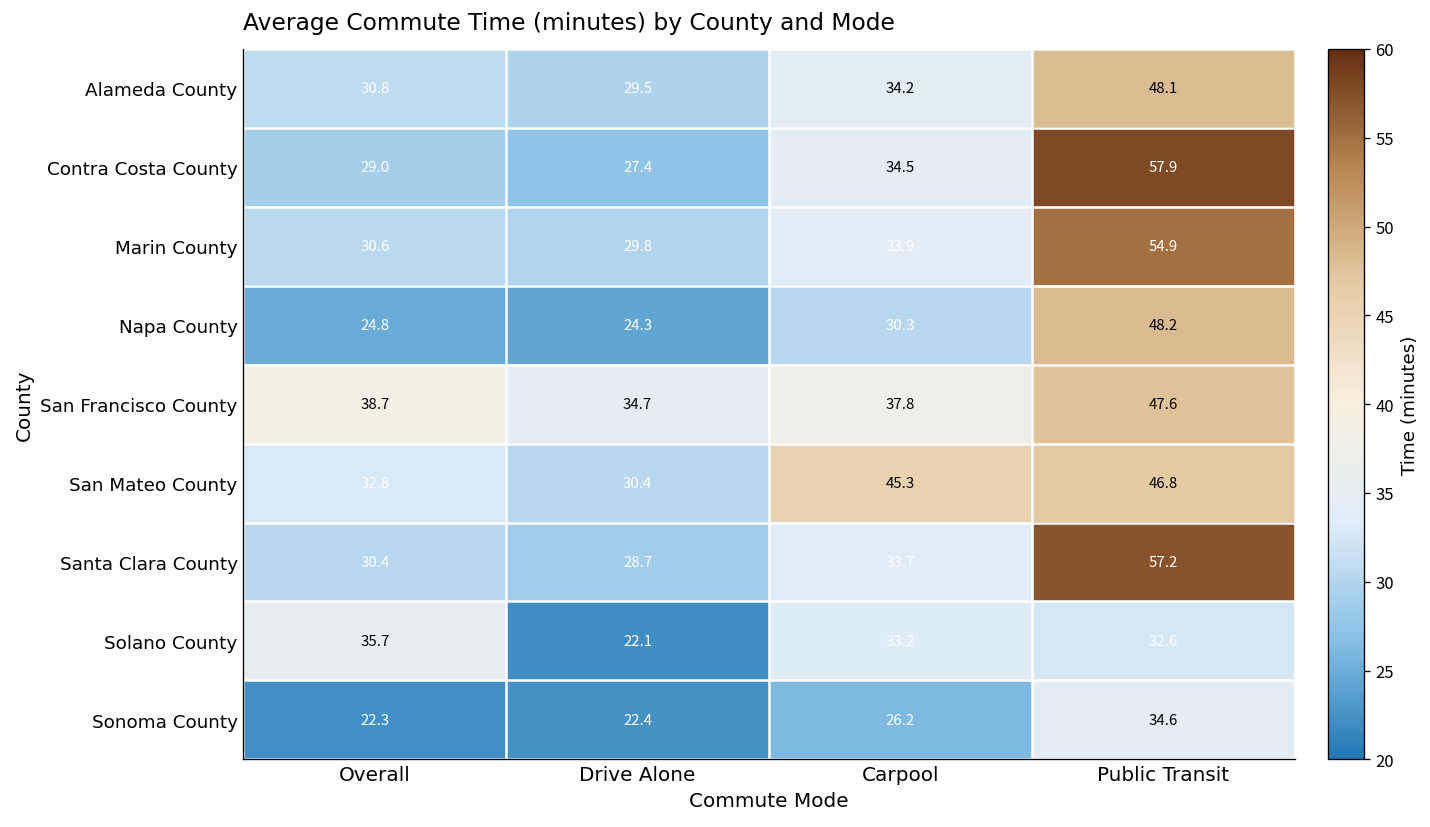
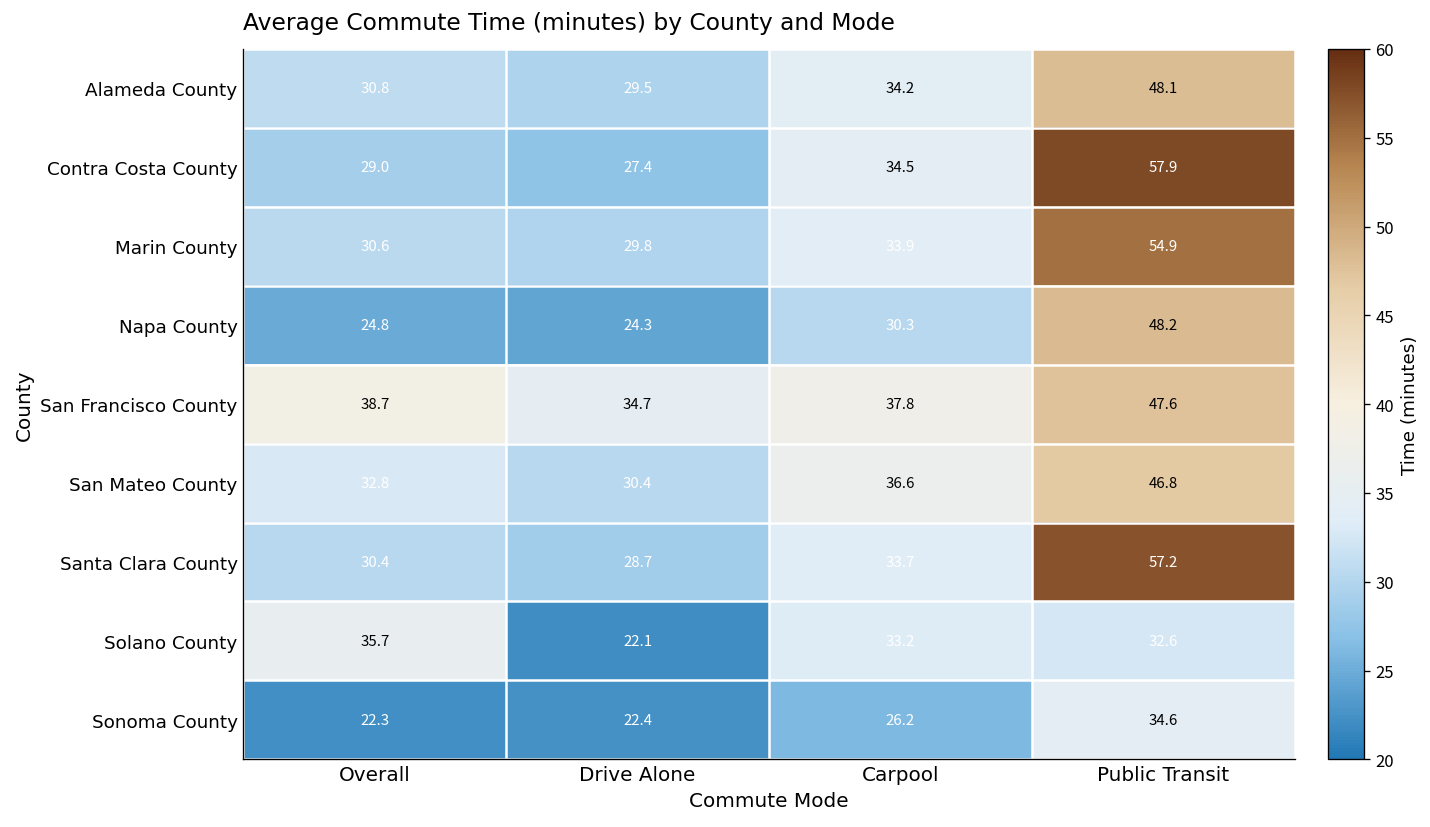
San Mateo County, Carpool: 45.3 -> 36.6
